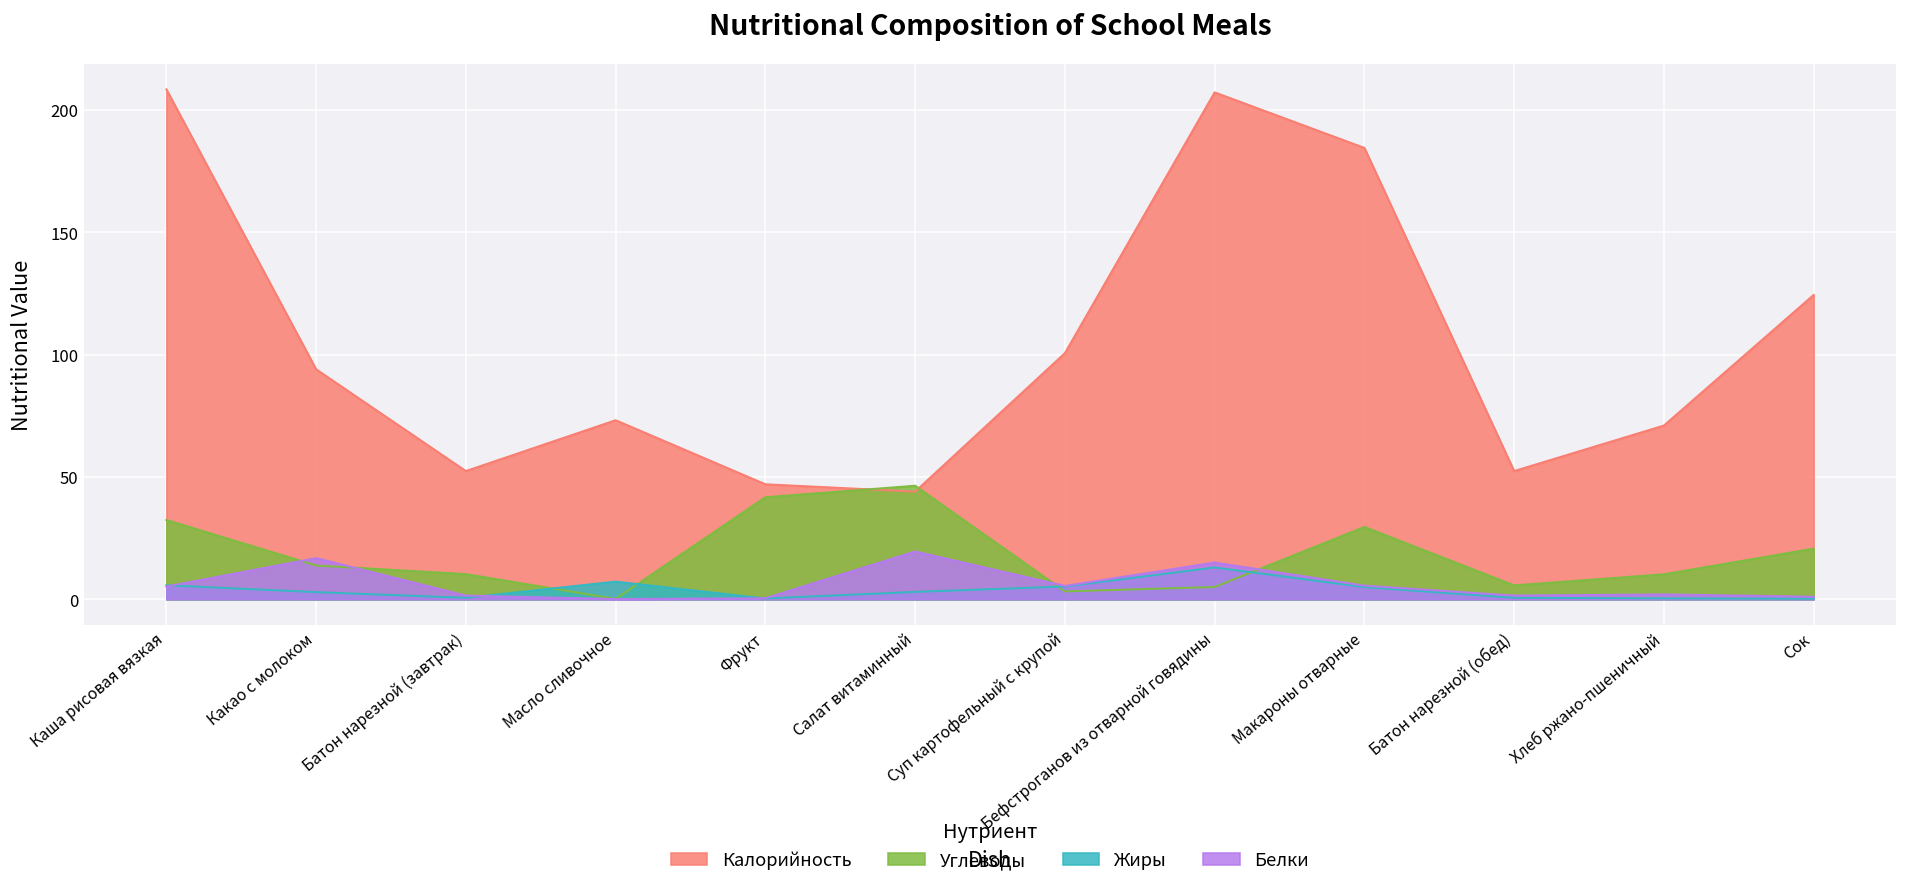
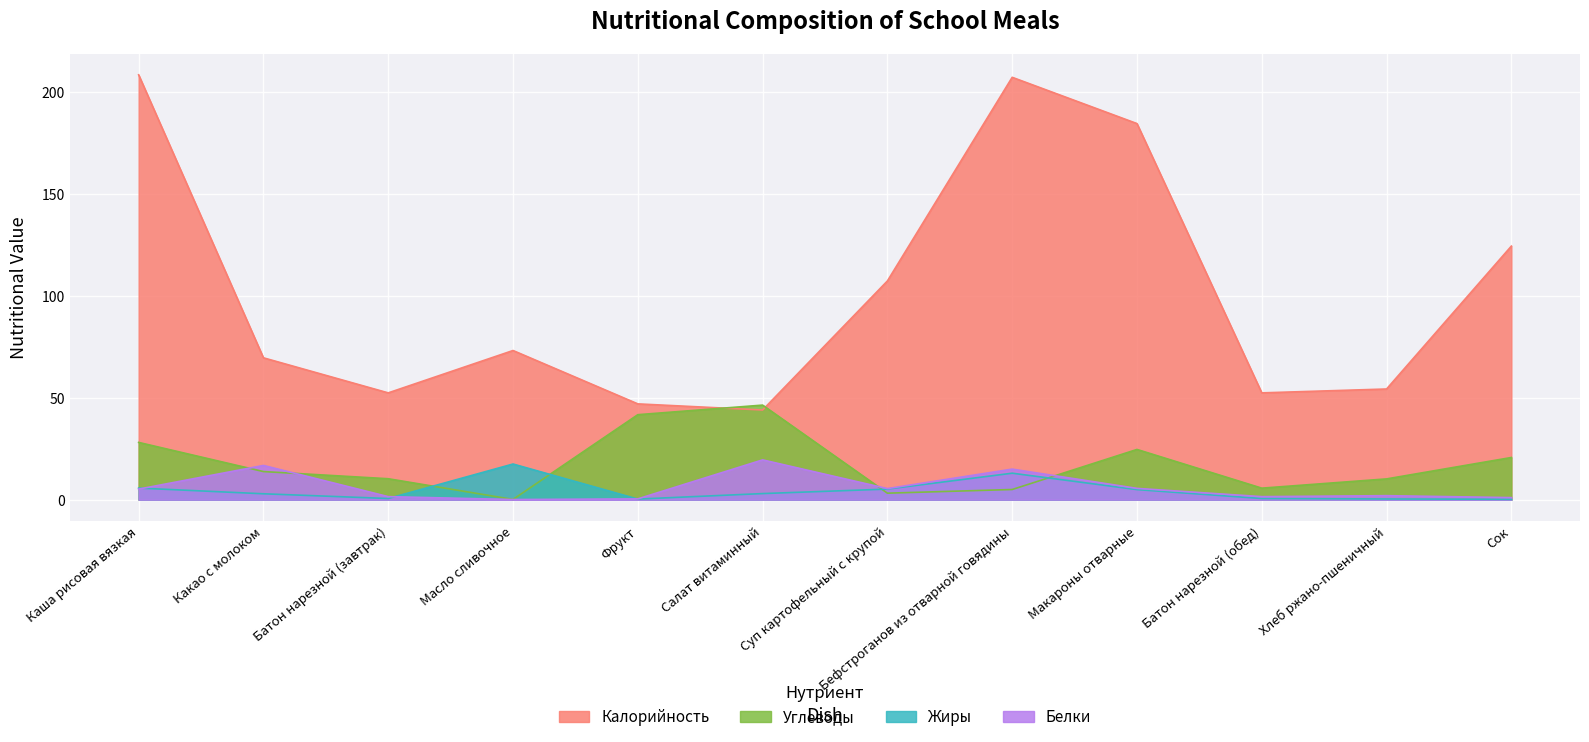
Углеводы, Каша рисовая вязкая: 32 -> 28
Калорийность, Какао с молоком: 94 -> 70
Жиры, Масло сливочное: 7 -> 18
Калорийность, Суп картофельный с крупой: 101 -> 107
Углеводы, Макароны отварные: 30 -> 25
Калорийность, Хлеб ржано-пшеничный: 71 -> 54
